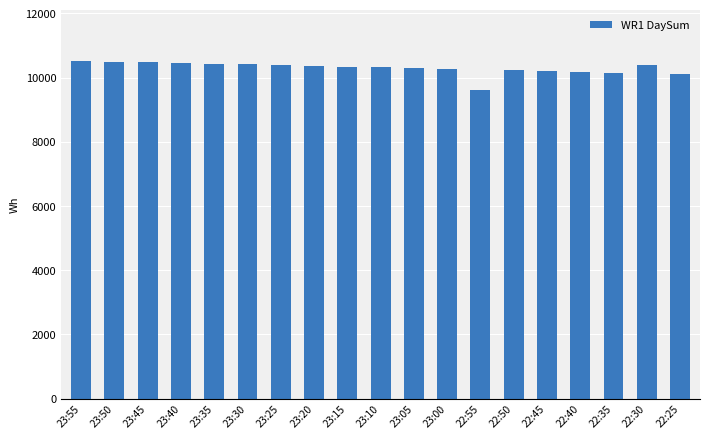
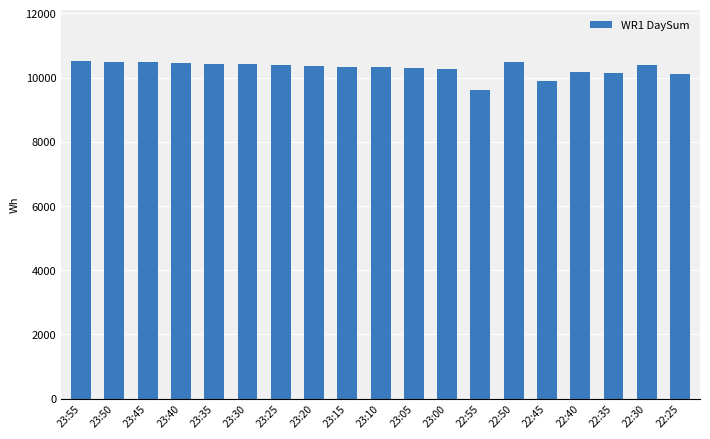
22:50: 10200 -> 10500
22:45: 10200 -> 9900
